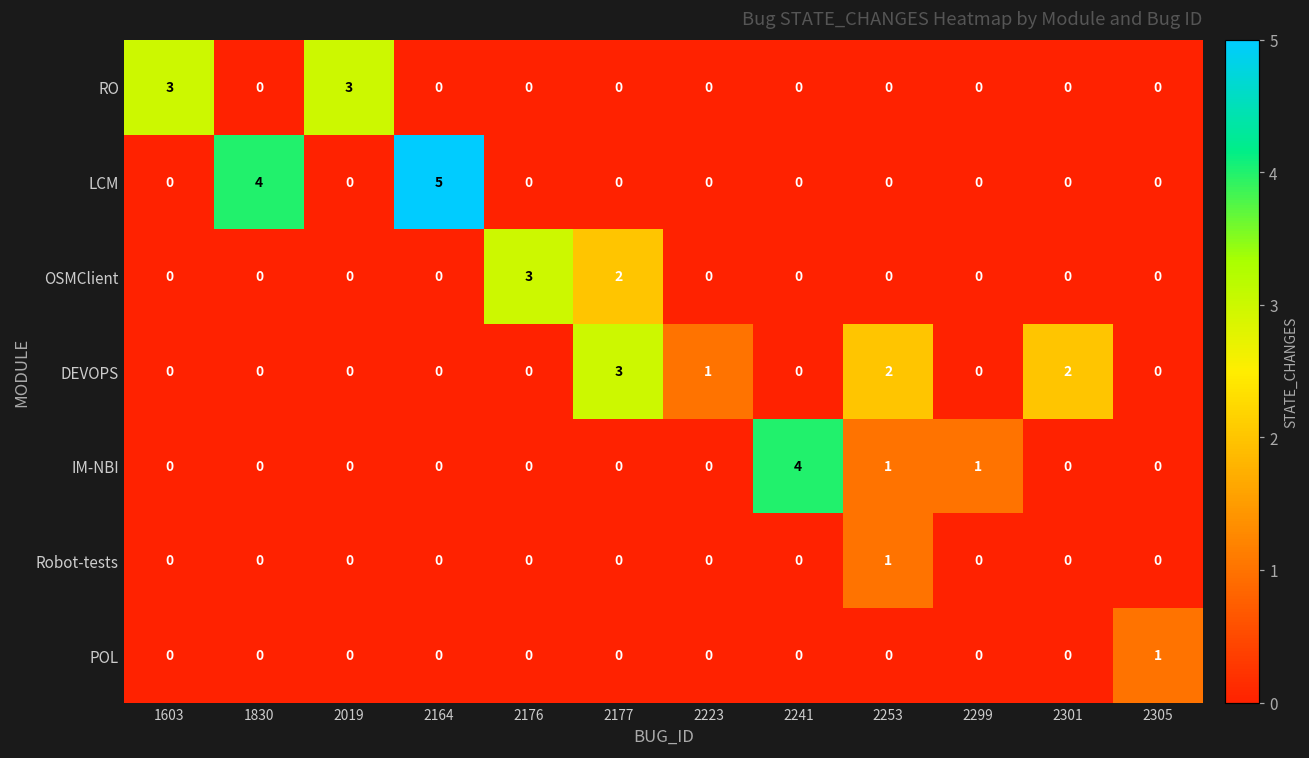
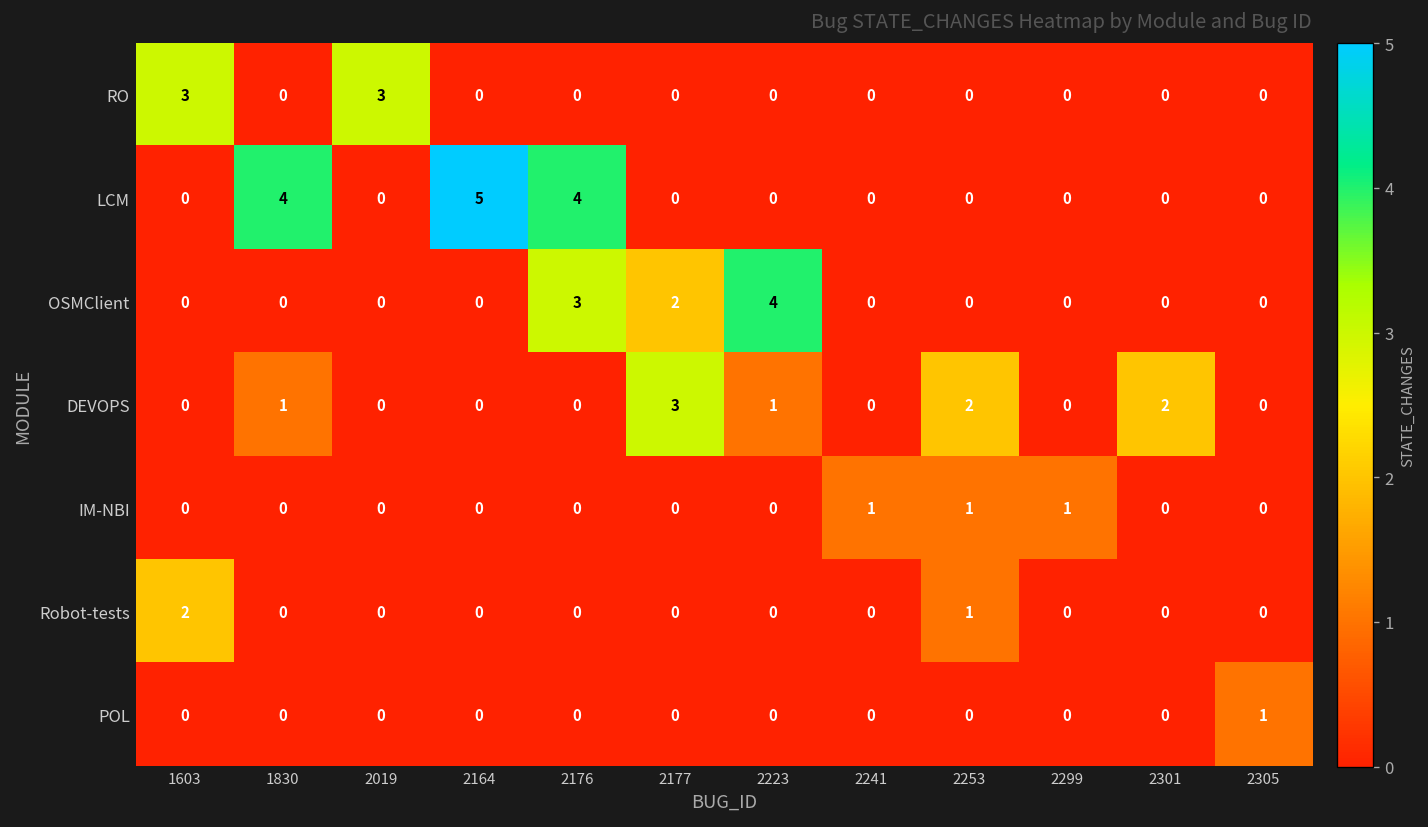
LCM, 2176: 0 -> 4
OSMClient, 2223: 0 -> 4
DEVOPS, 1830: 0 -> 1
IM-NBI, 2241: 4 -> 1
Robot-tests, 1603: 0 -> 2
